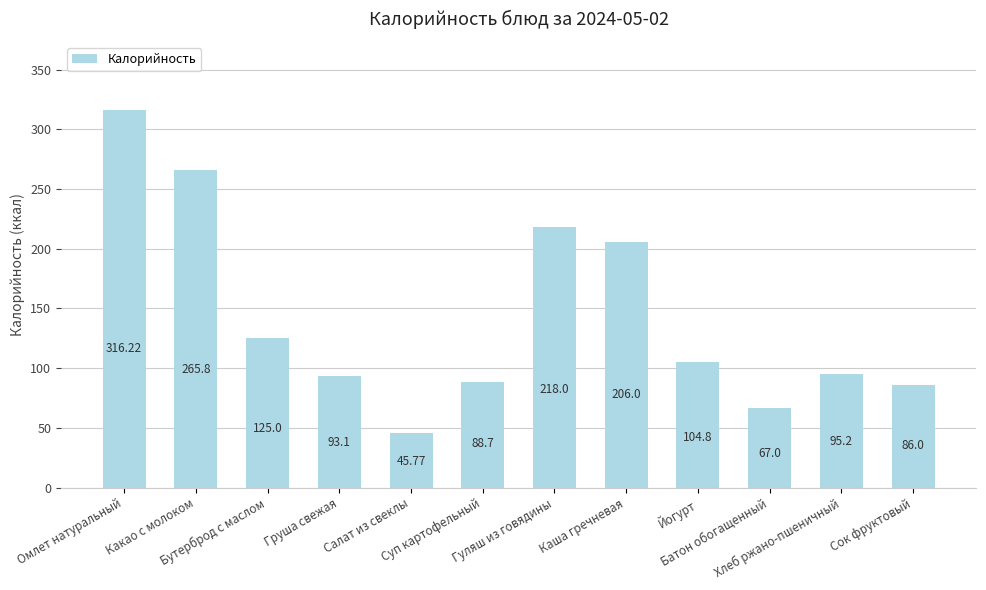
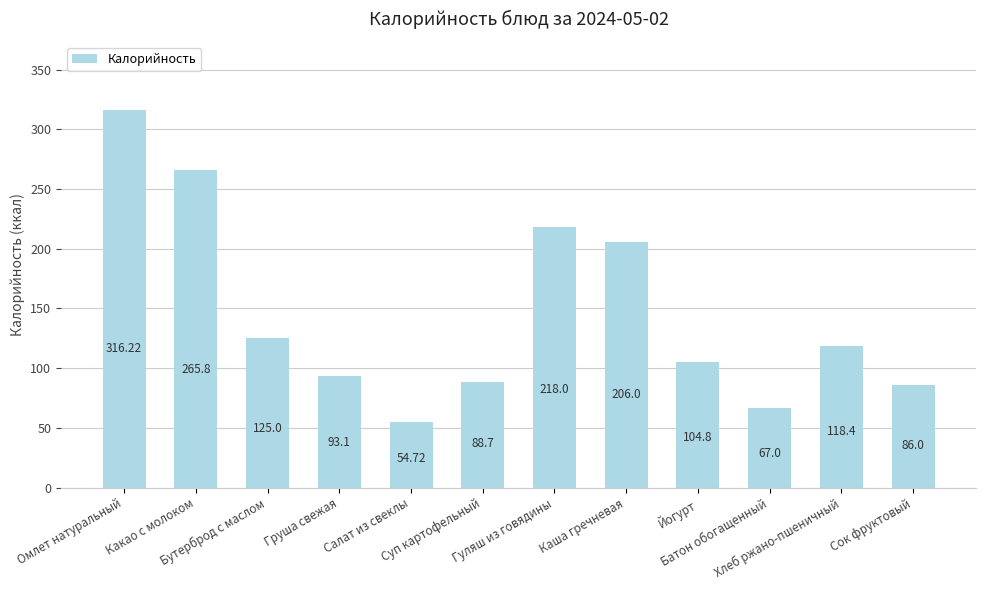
Салат из свеклы: 45.77 -> 54.72
Хлеб ржано-пшеничный: 95.2 -> 118.4
